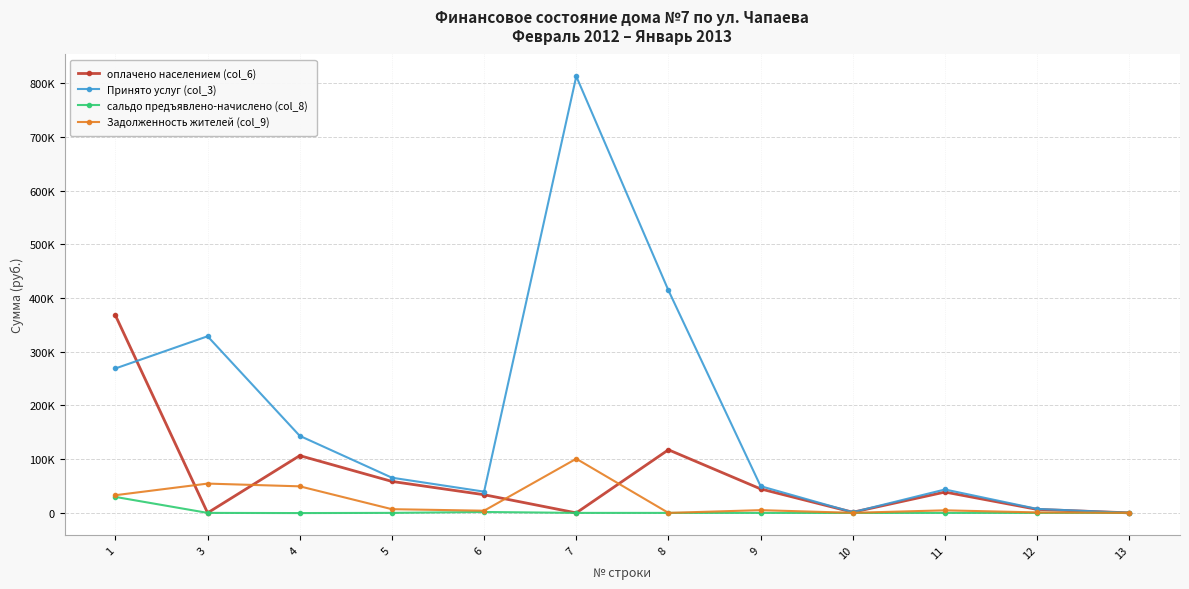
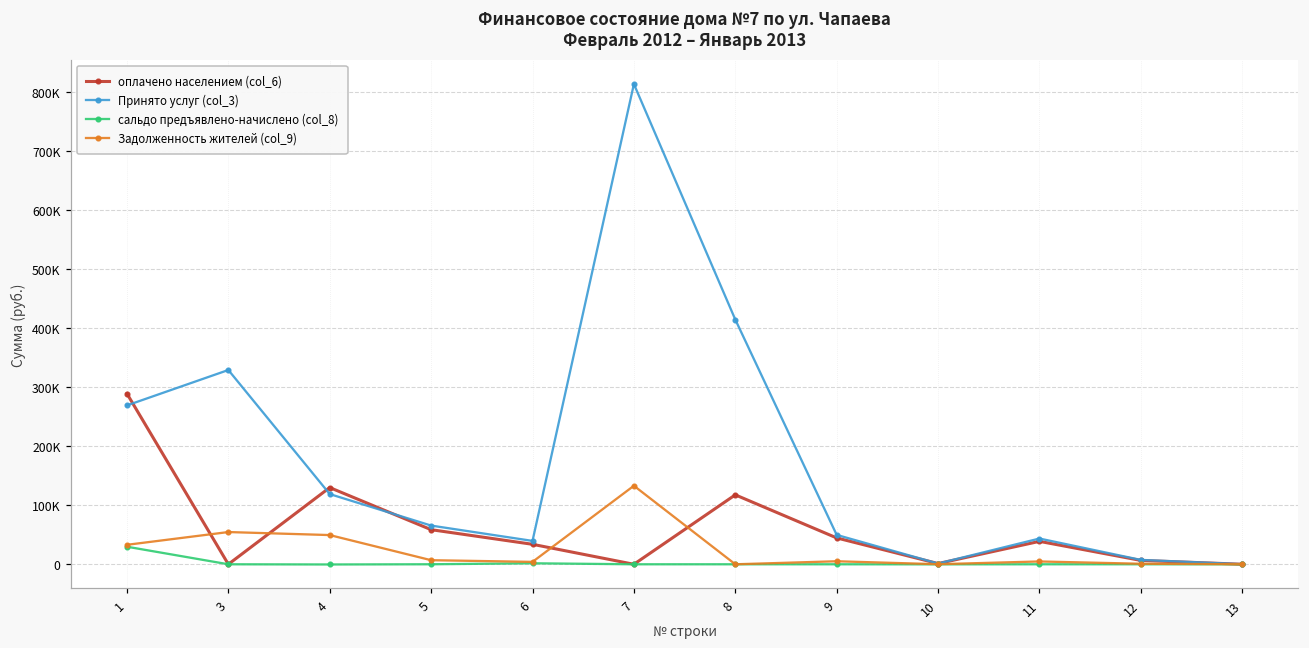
оплачено населением (col_6), 1: 370000 -> 290000
оплачено населением (col_6), 4: 110000 -> 130000
Принято услуг (col_3), 4: 140000 -> 120000
Задолженность жителей (col_9), 7: 100000 -> 130000
